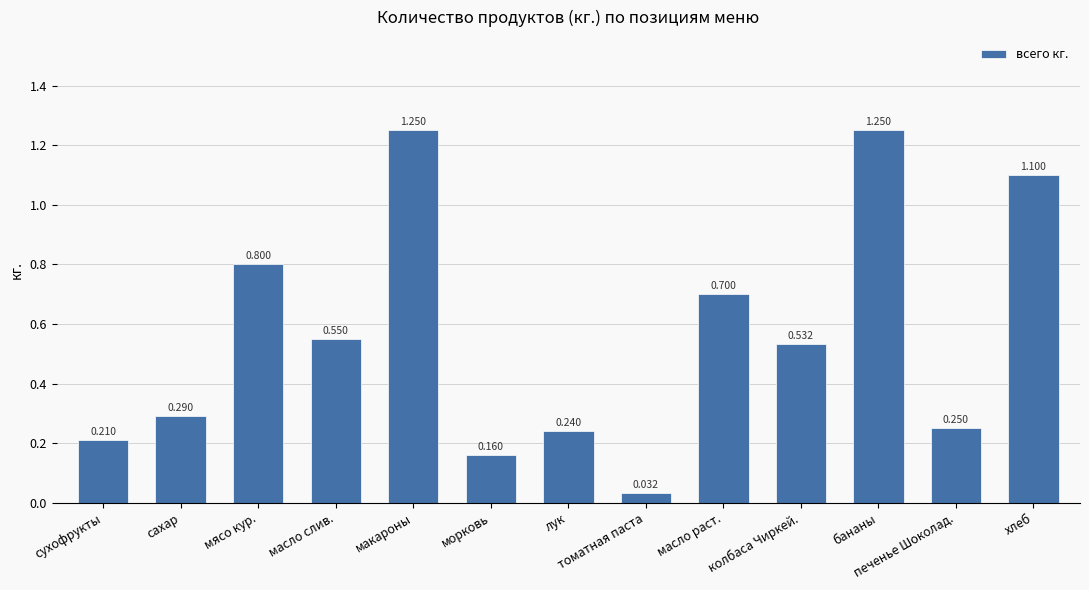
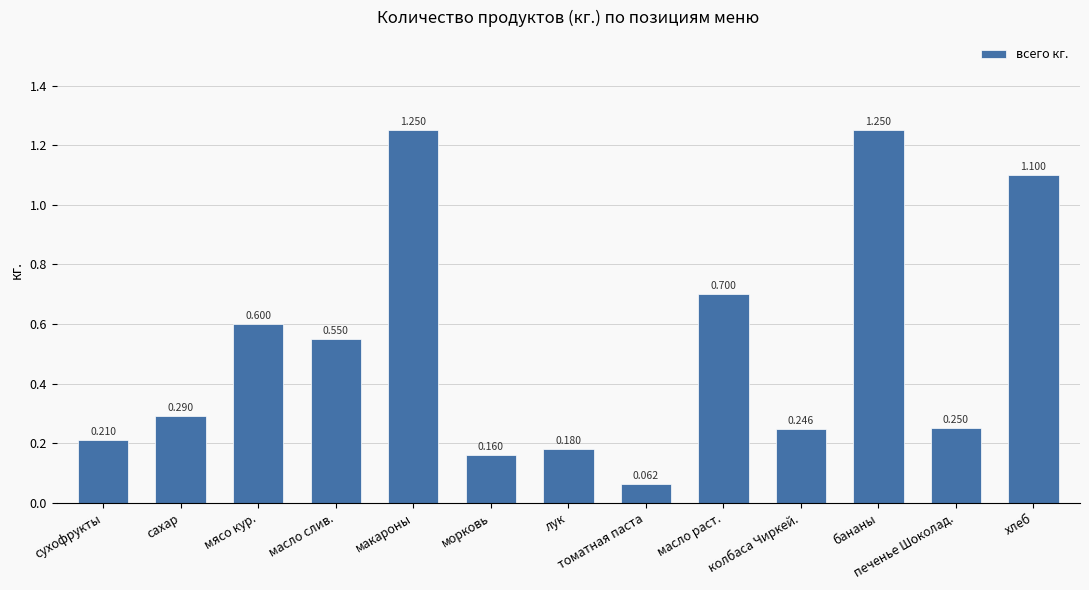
мясо кур.: 0.800 -> 0.600
лук: 0.240 -> 0.180
томатная паста: 0.032 -> 0.062
колбаса Чиркей.: 0.532 -> 0.246
